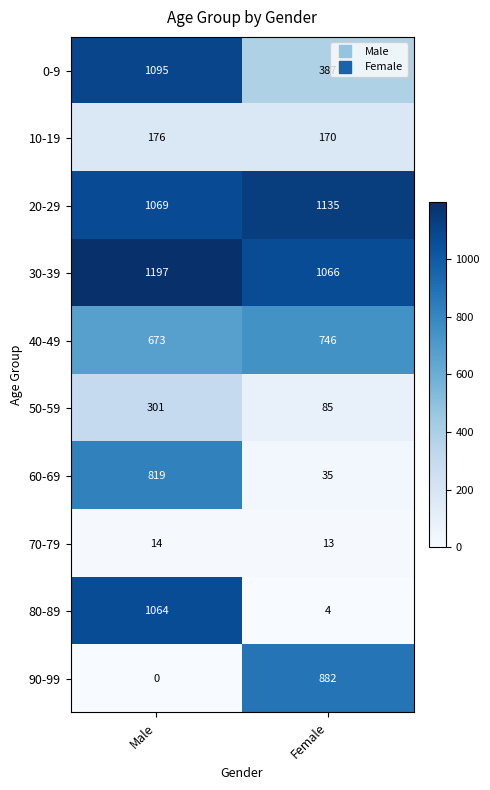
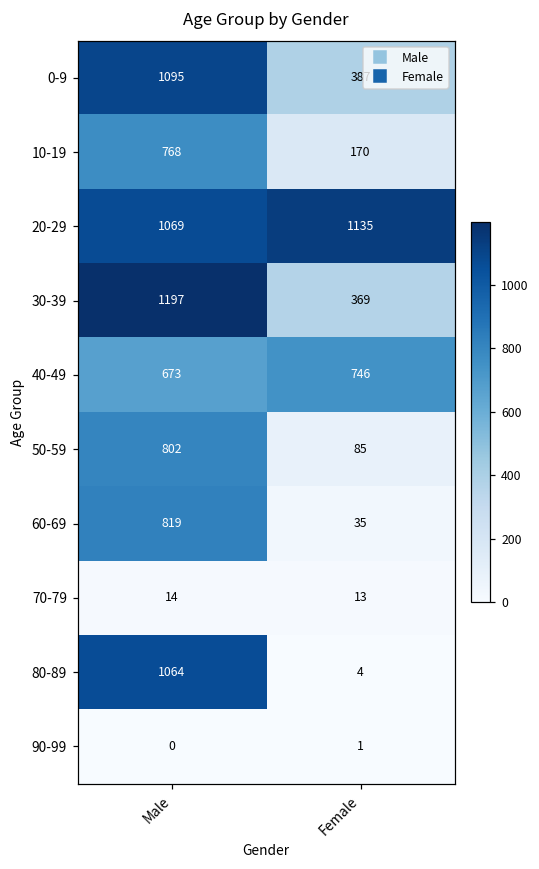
10-19, Male: 176 -> 768
30-39, Female: 1066 -> 369
50-59, Male: 301 -> 802
90-99, Female: 882 -> 1
